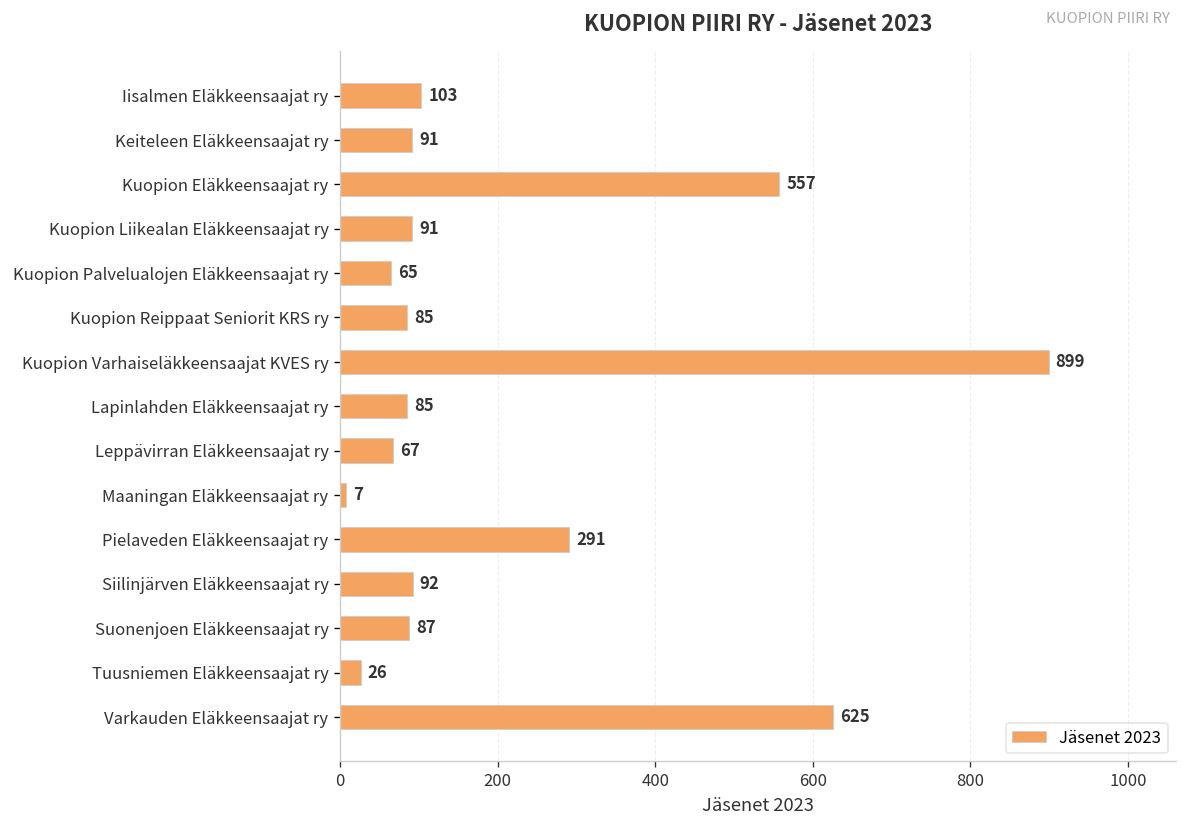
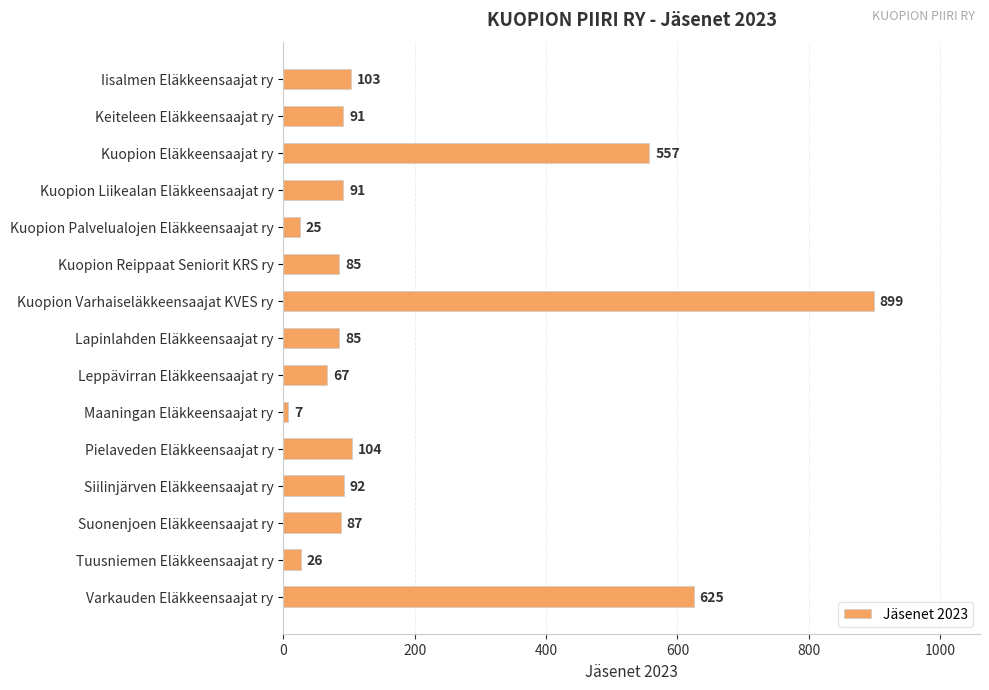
Kuopion Palvelualojen Eläkkeensaajat ry: 65 -> 25
Pielaveden Eläkkeensaajat ry: 291 -> 104
